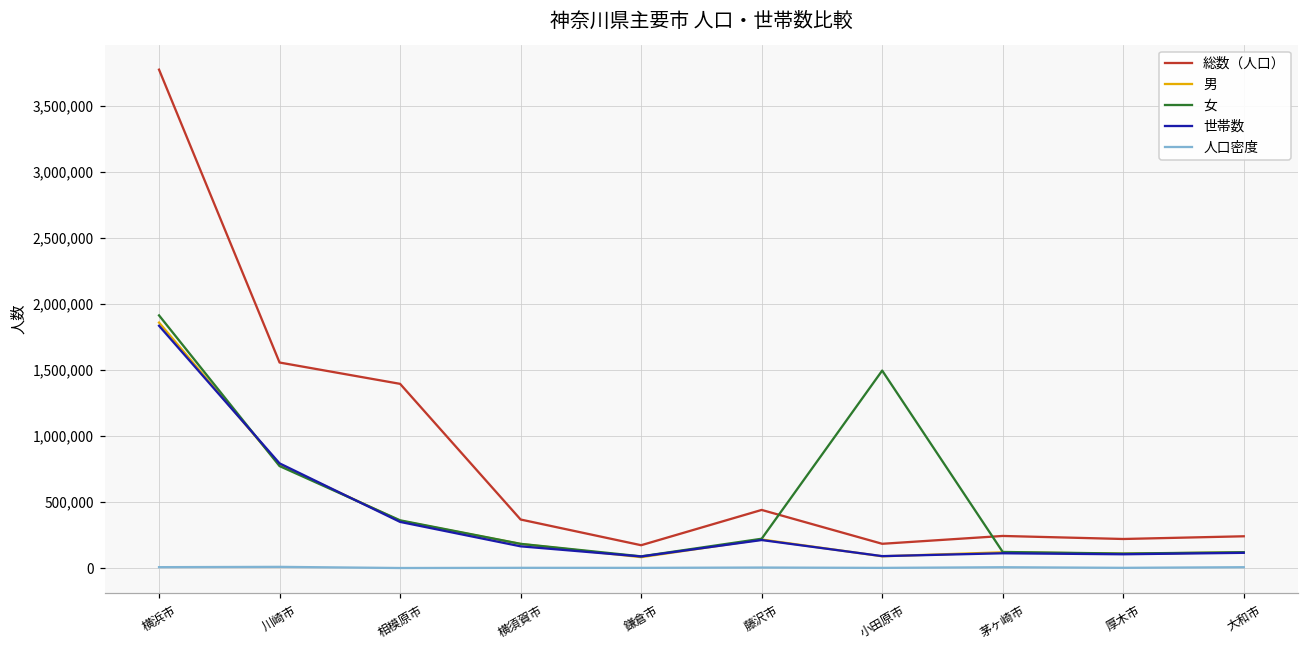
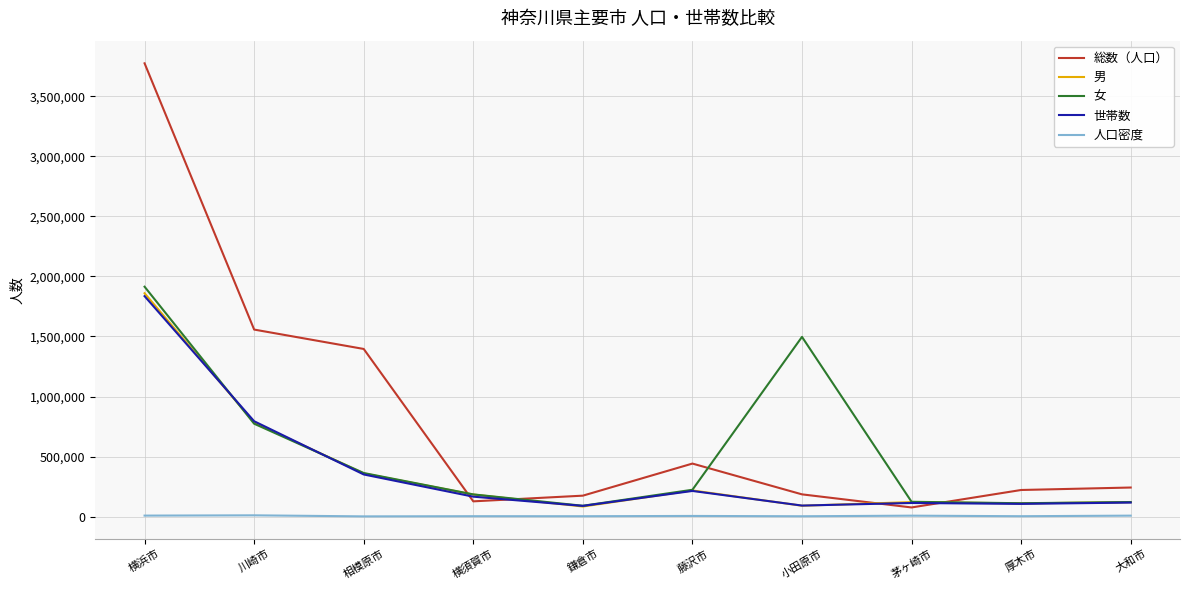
総数（人口）, 横須賀市: 370,000 -> 130,000
総数（人口）, 茅ヶ崎市: 240,000 -> 80,000
